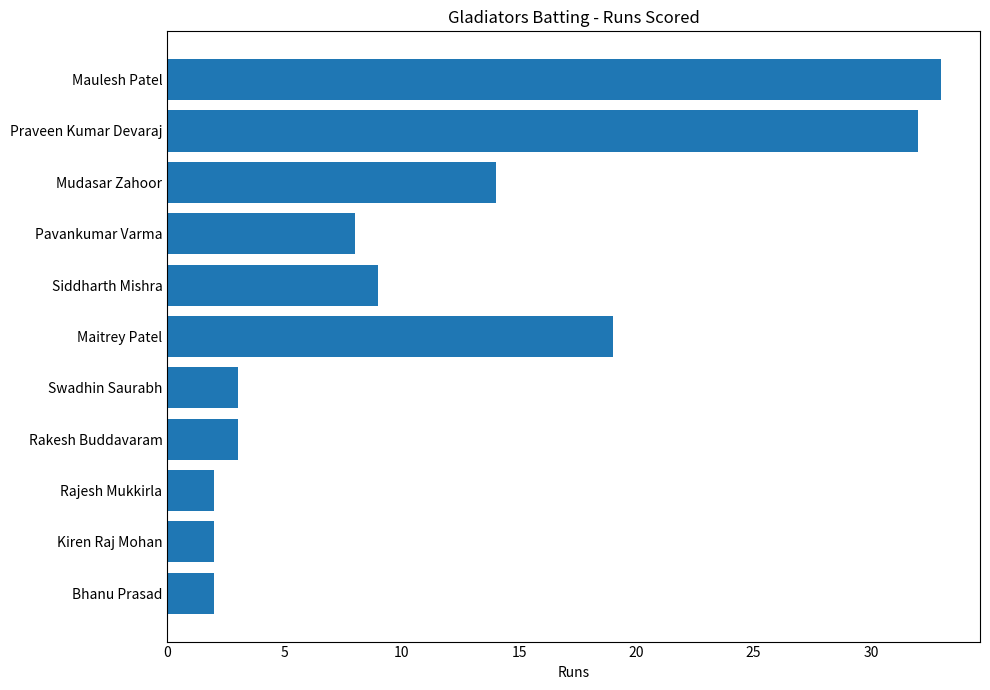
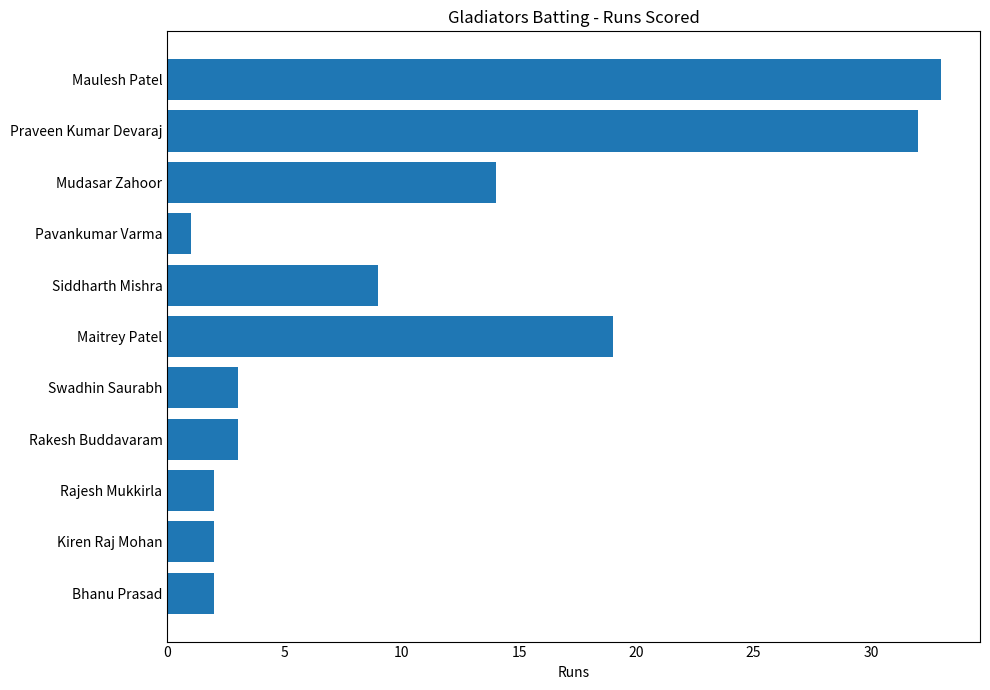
Pavankumar Varma: 8 -> 1
